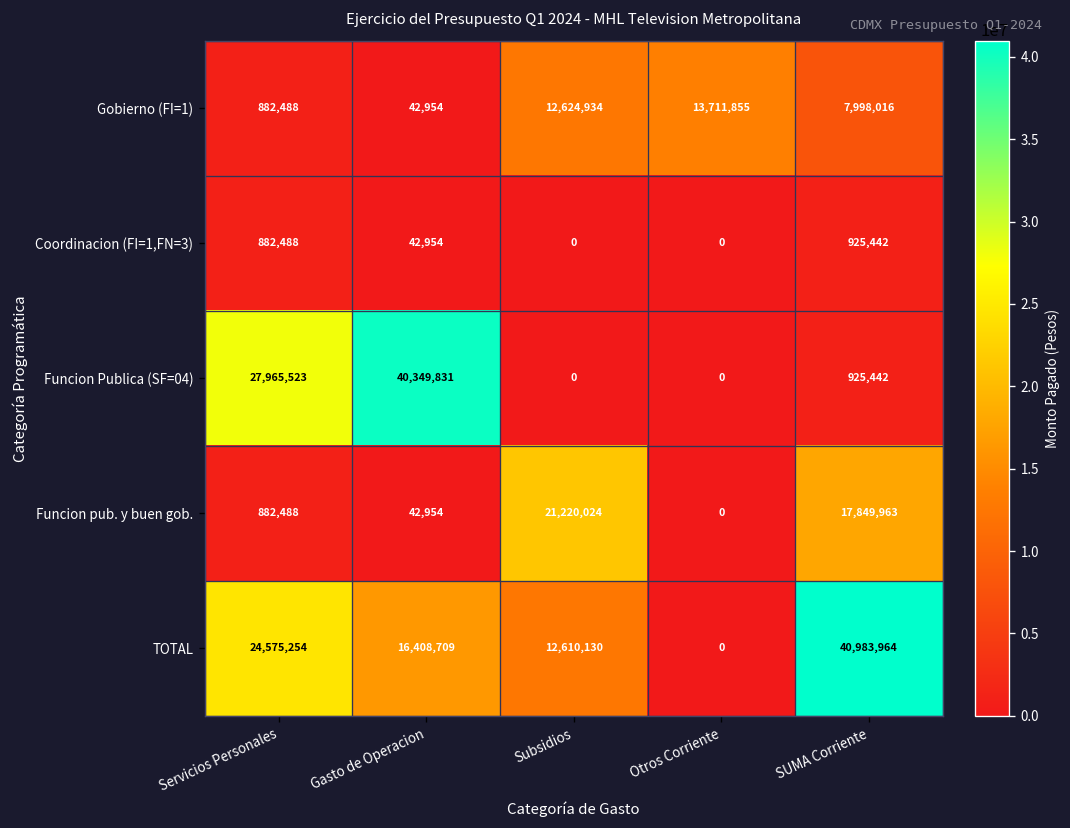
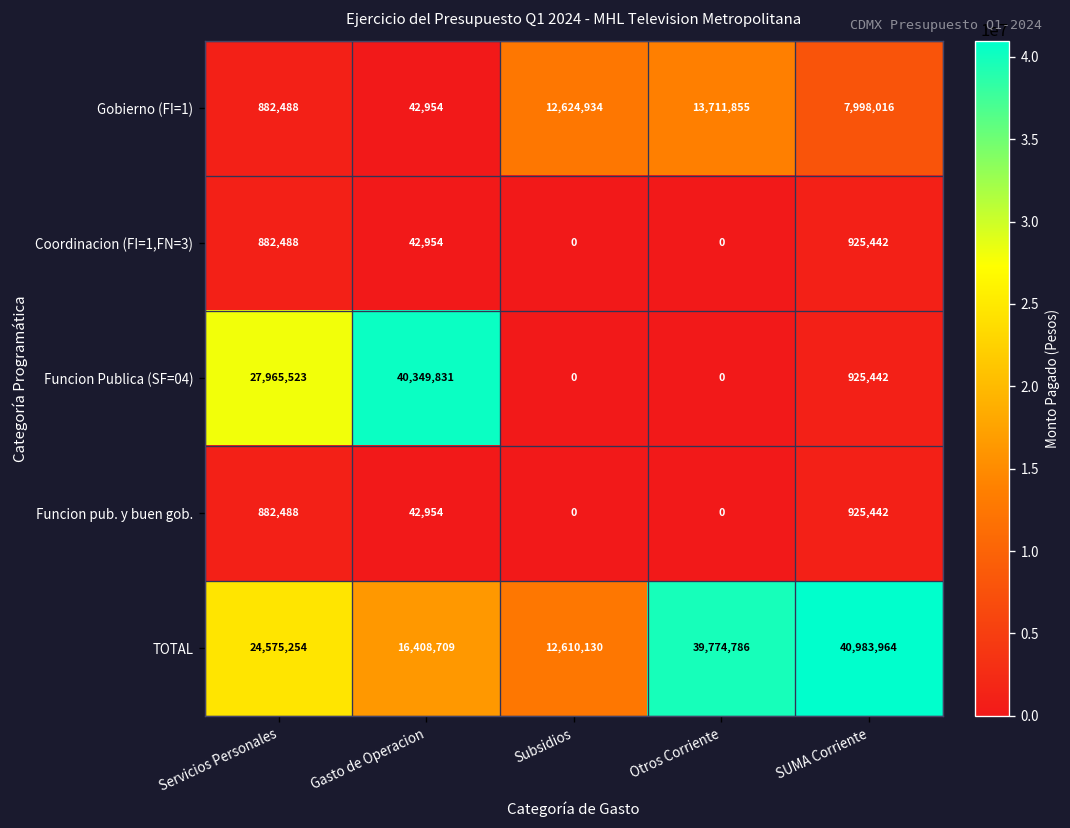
Funcion pub. y buen gob., Subsidios: 21,220,024 -> 0
Funcion pub. y buen gob., SUMA Corriente: 17,849,963 -> 925,442
TOTAL, Otros Corriente: 0 -> 39,774,786
